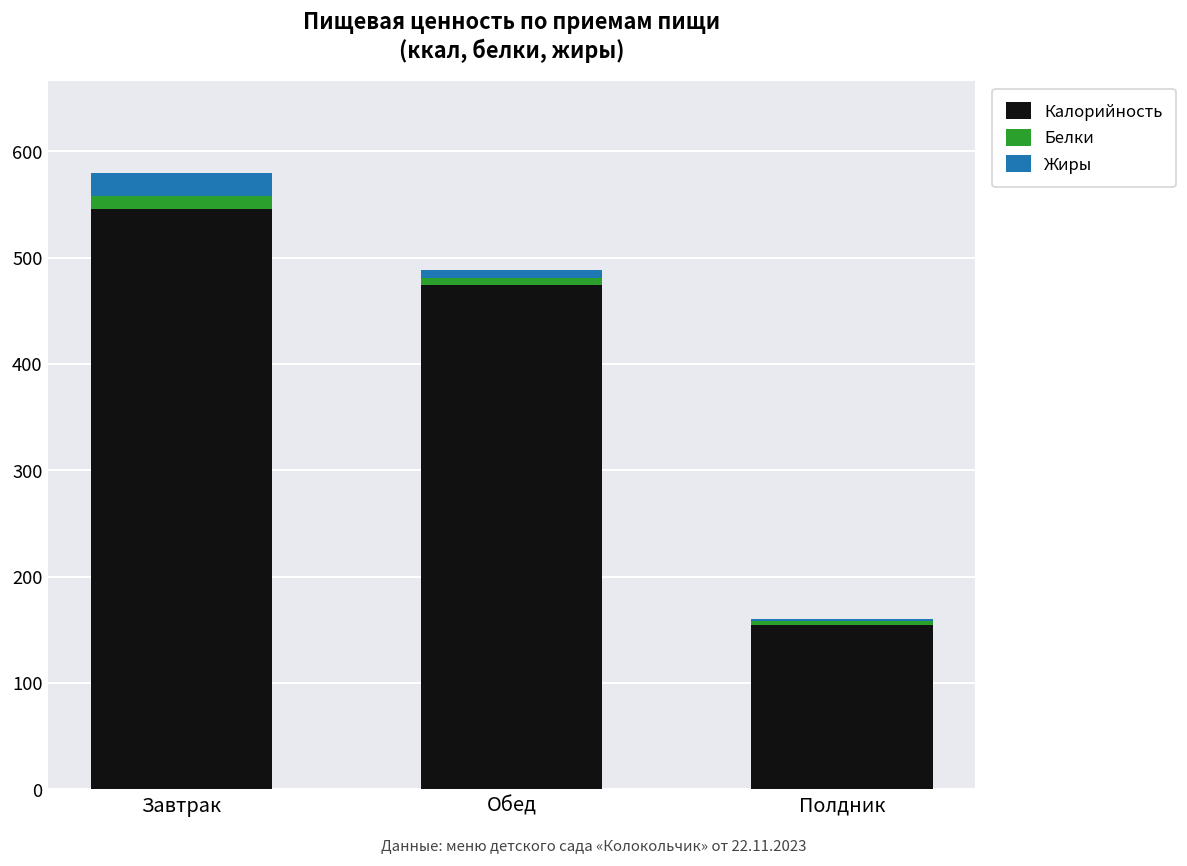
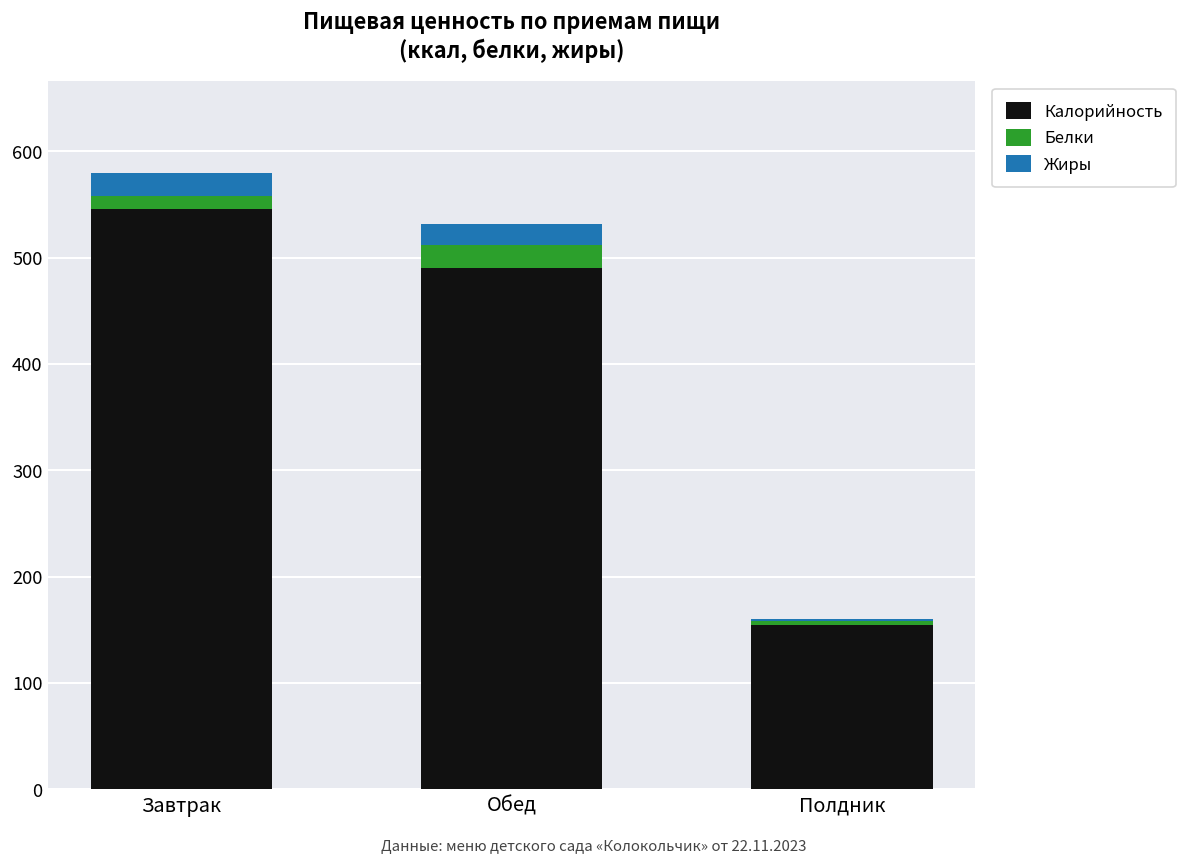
Калорийность, Обед: 470 -> 490
Белки, Обед: 10 -> 20
Жиры, Обед: 10 -> 20
